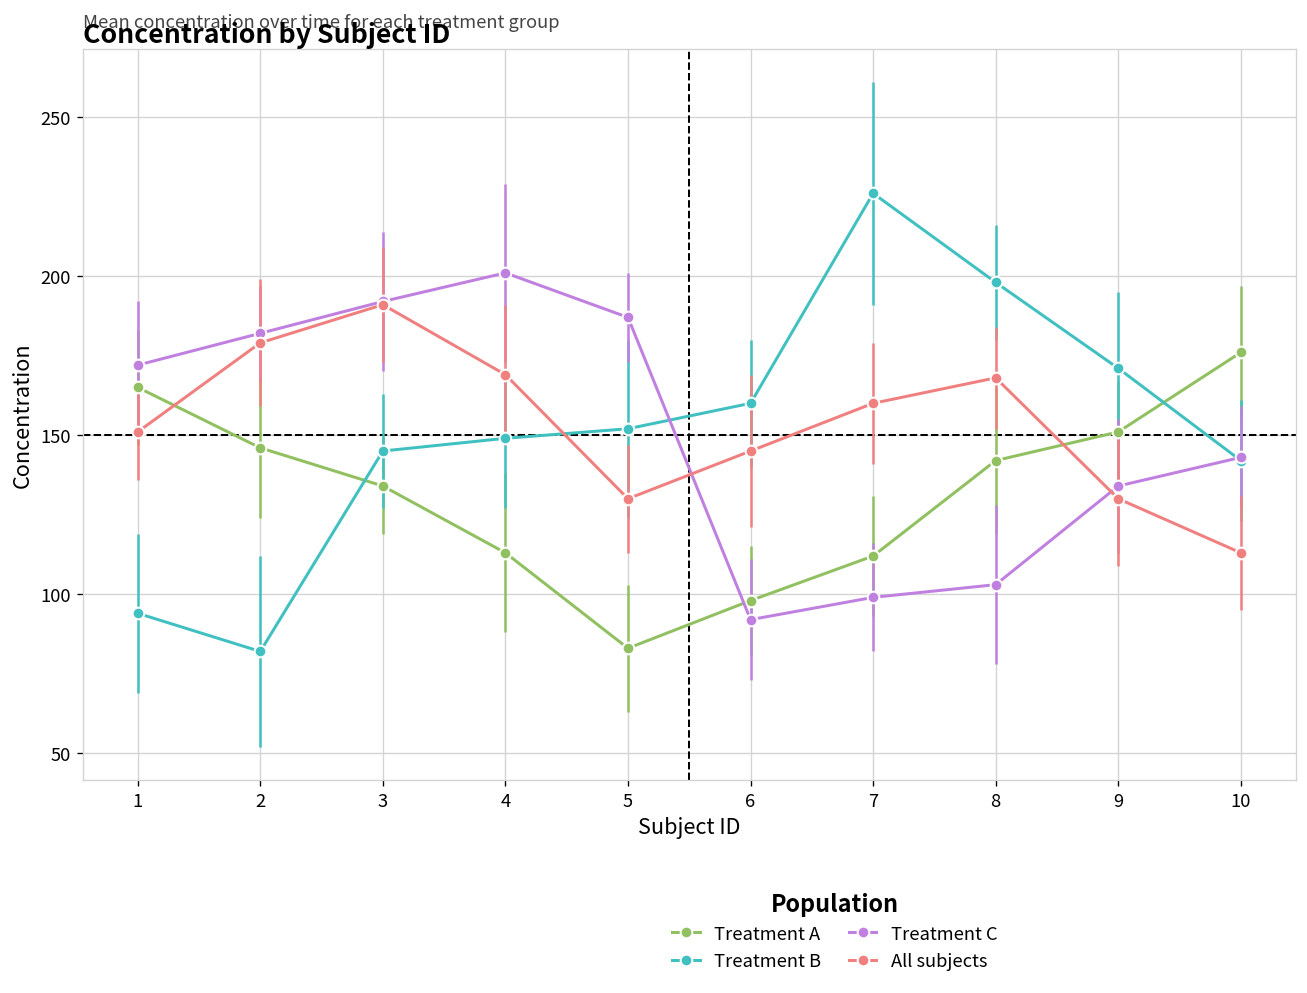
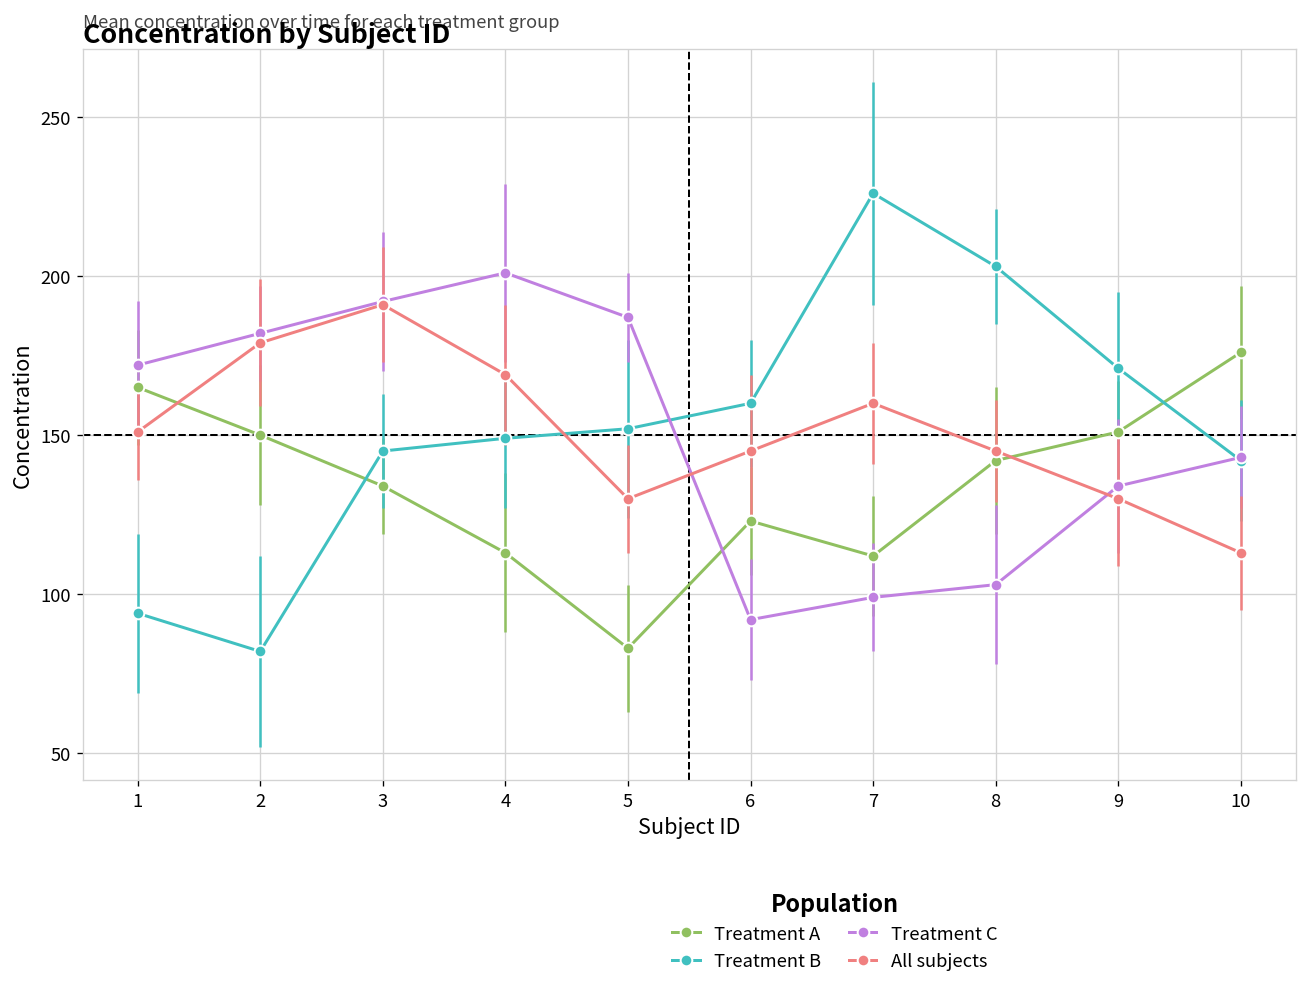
Treatment A, 2: 146 -> 150
Treatment A, 6: 98 -> 123
Treatment B, 8: 198 -> 203
All subjects, 8: 168 -> 145
